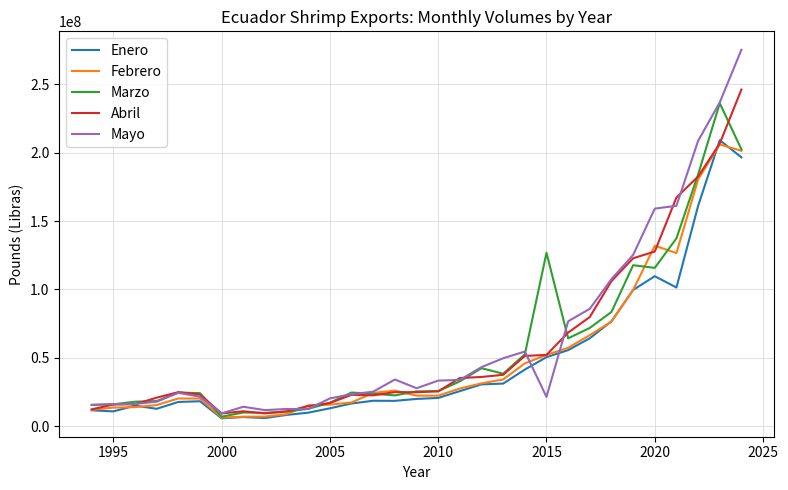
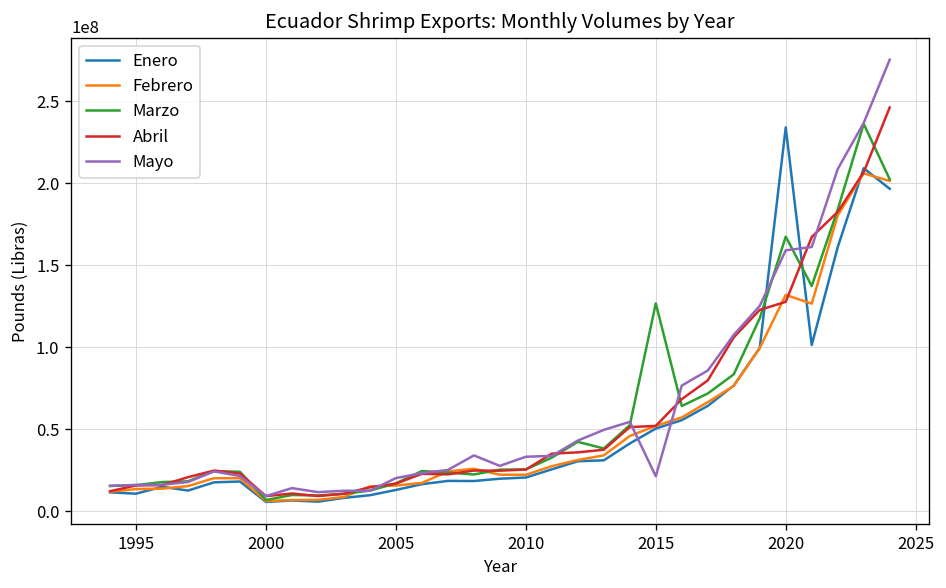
Enero, 2020: 110000000 -> 234000000
Marzo, 2020: 116000000 -> 167000000
